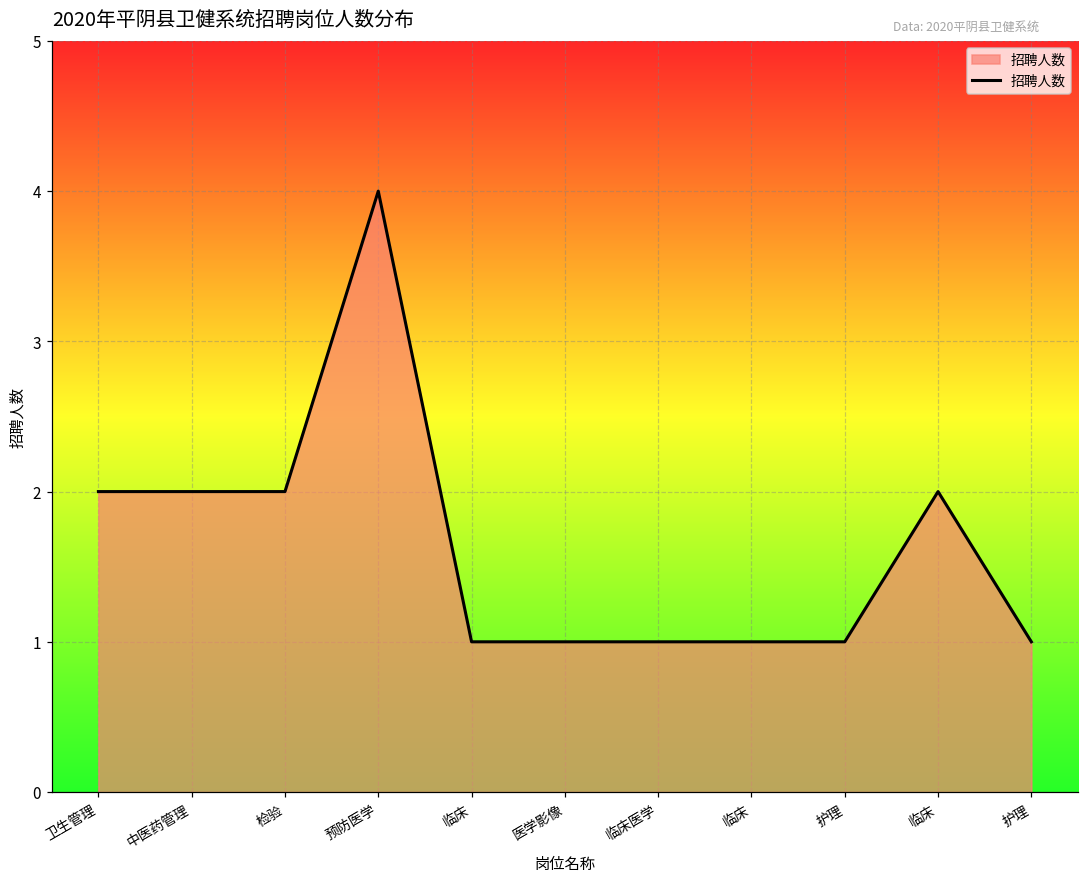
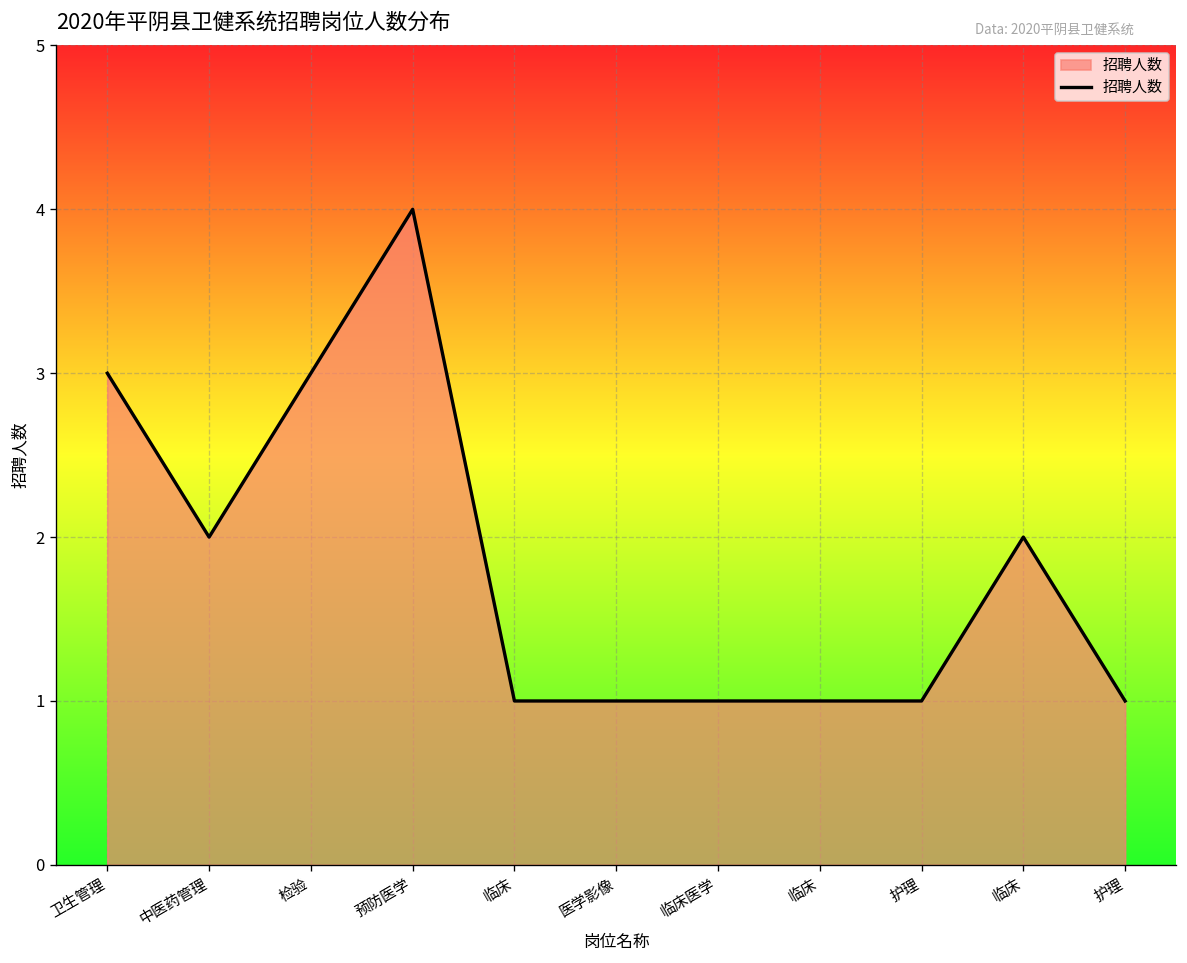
卫生管理: 2 -> 3
检验: 2 -> 3
